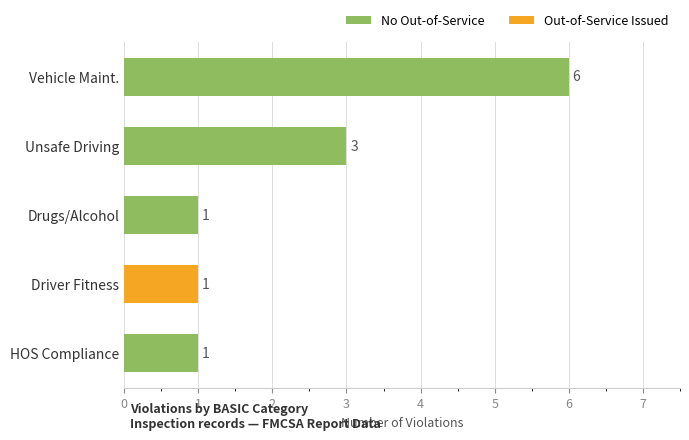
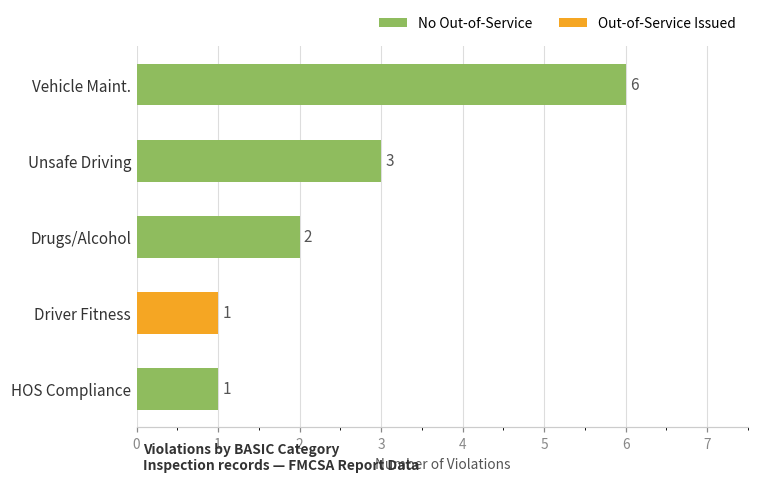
Drugs/Alcohol: 1 -> 2
